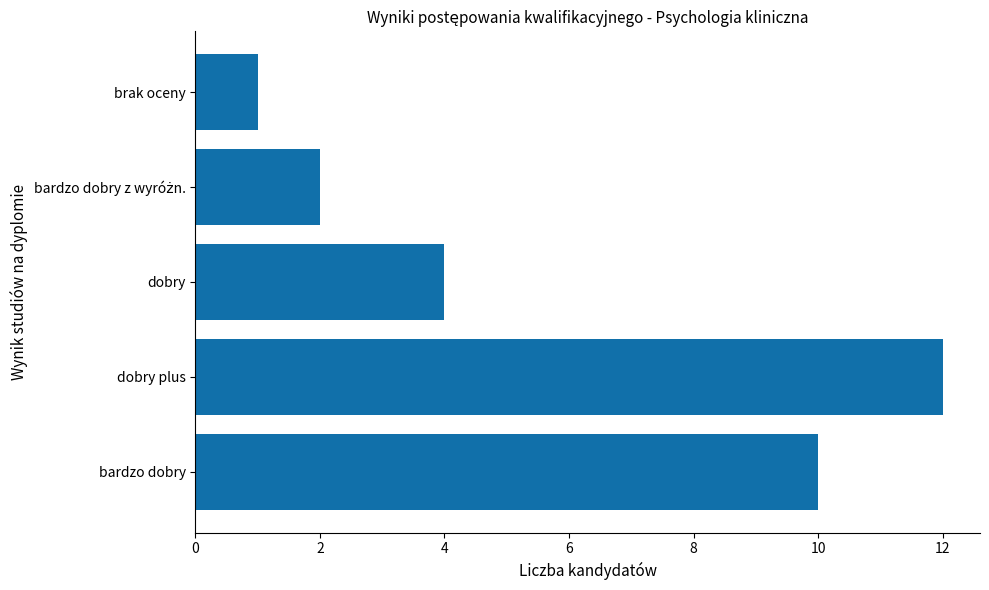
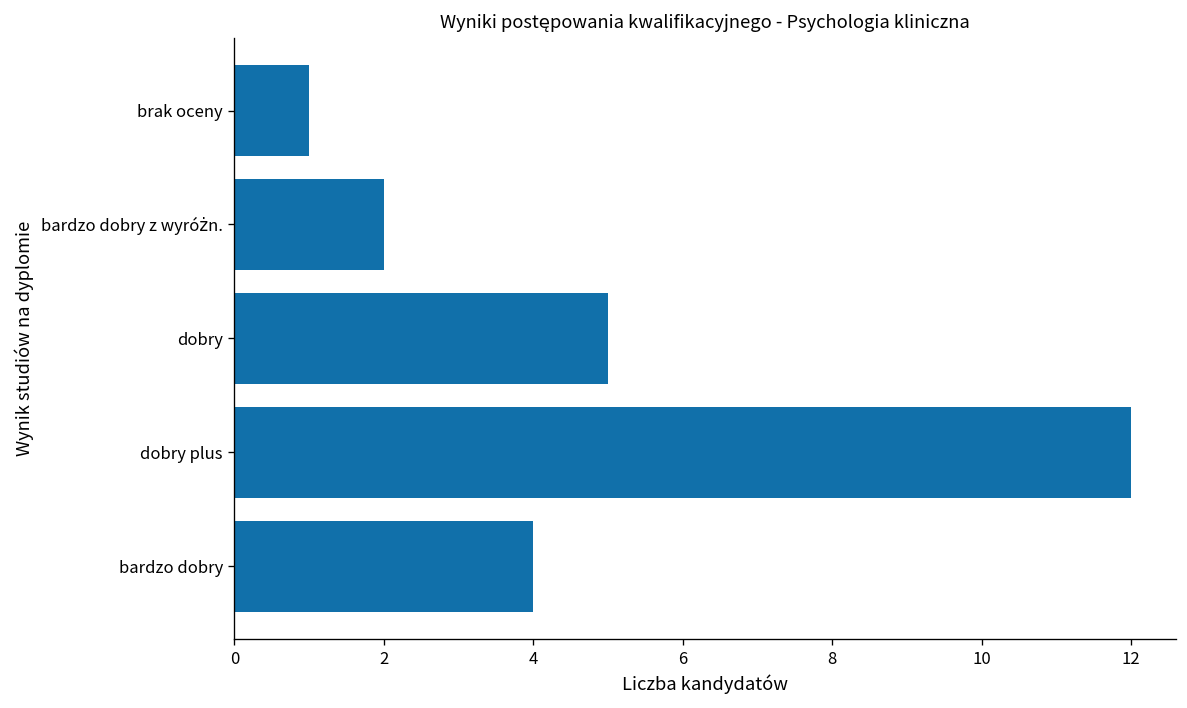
dobry: 4 -> 5
bardzo dobry: 10 -> 4
